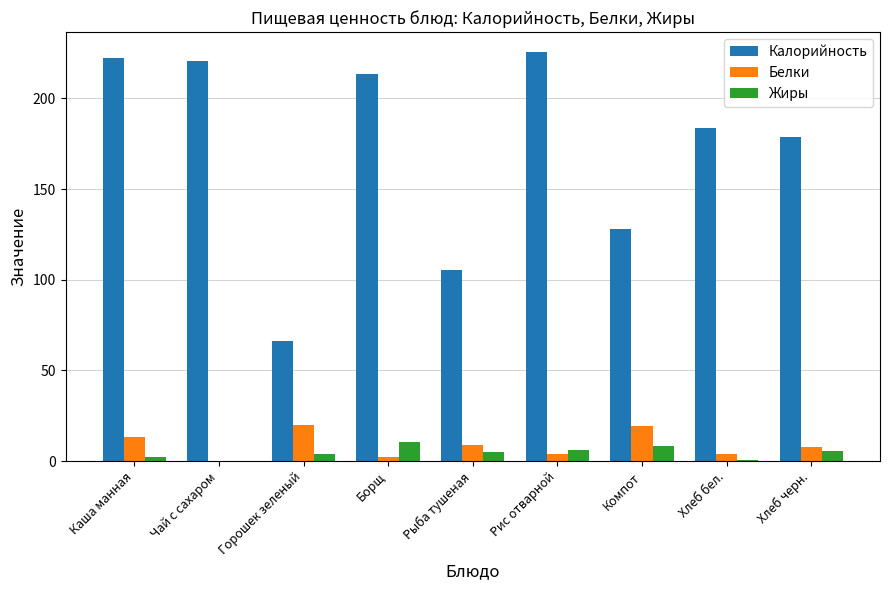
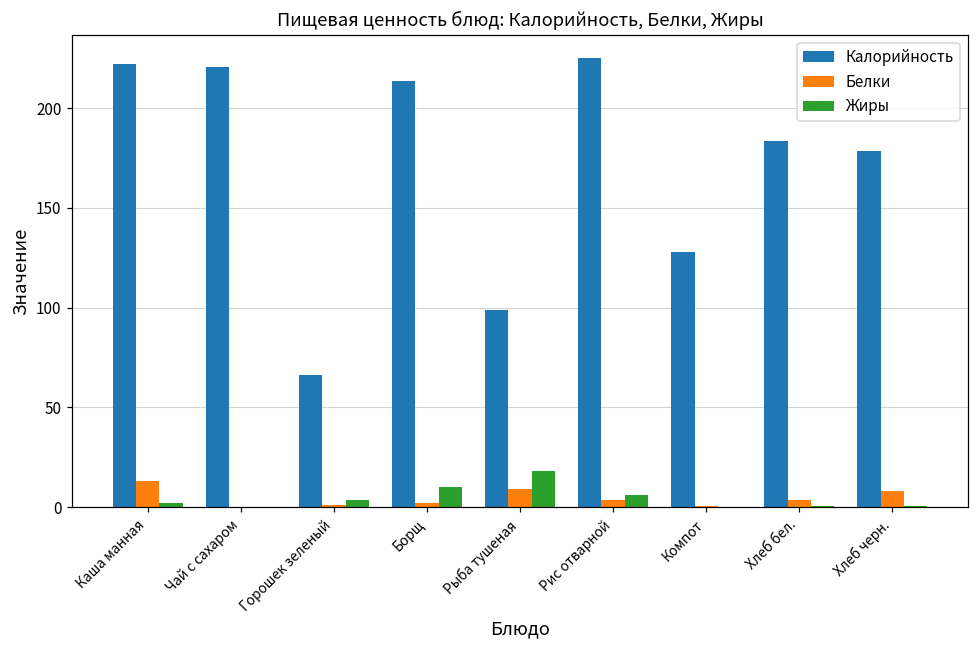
Белки, Горошек зеленый: 20 -> 1
Калорийность, Рыба тушеная: 105 -> 99
Жиры, Рыба тушеная: 5 -> 18
Белки, Компот: 20 -> 0
Жиры, Компот: 9 -> 0
Жиры, Хлеб черн.: 6 -> 1
